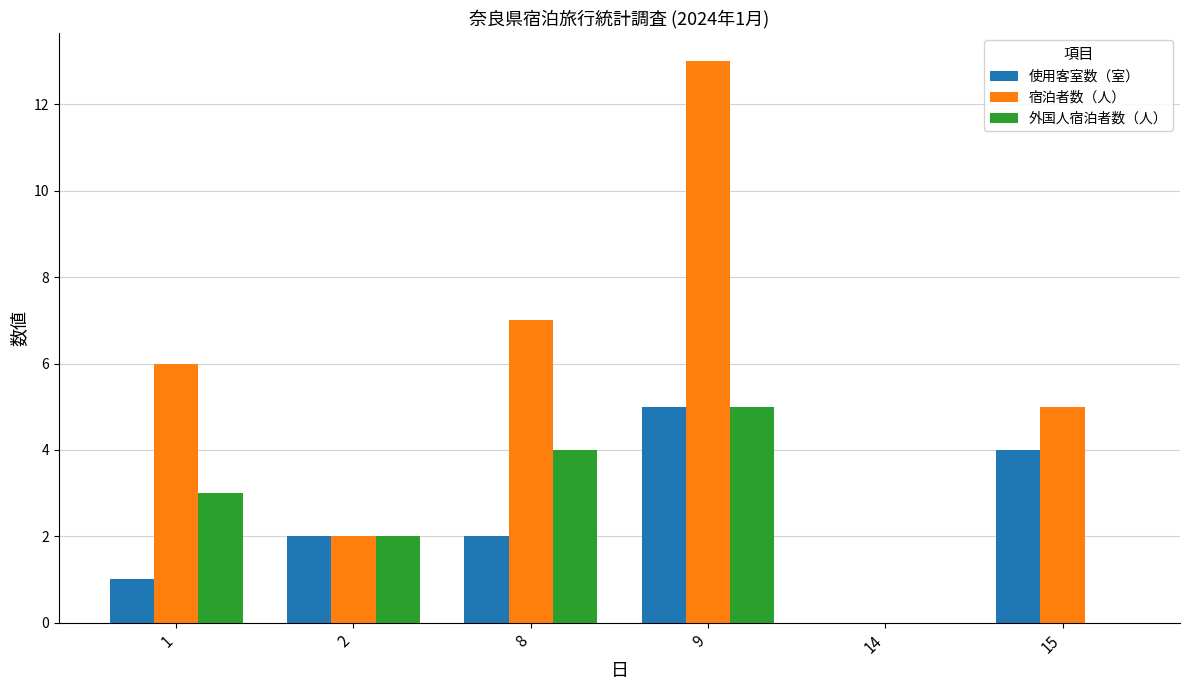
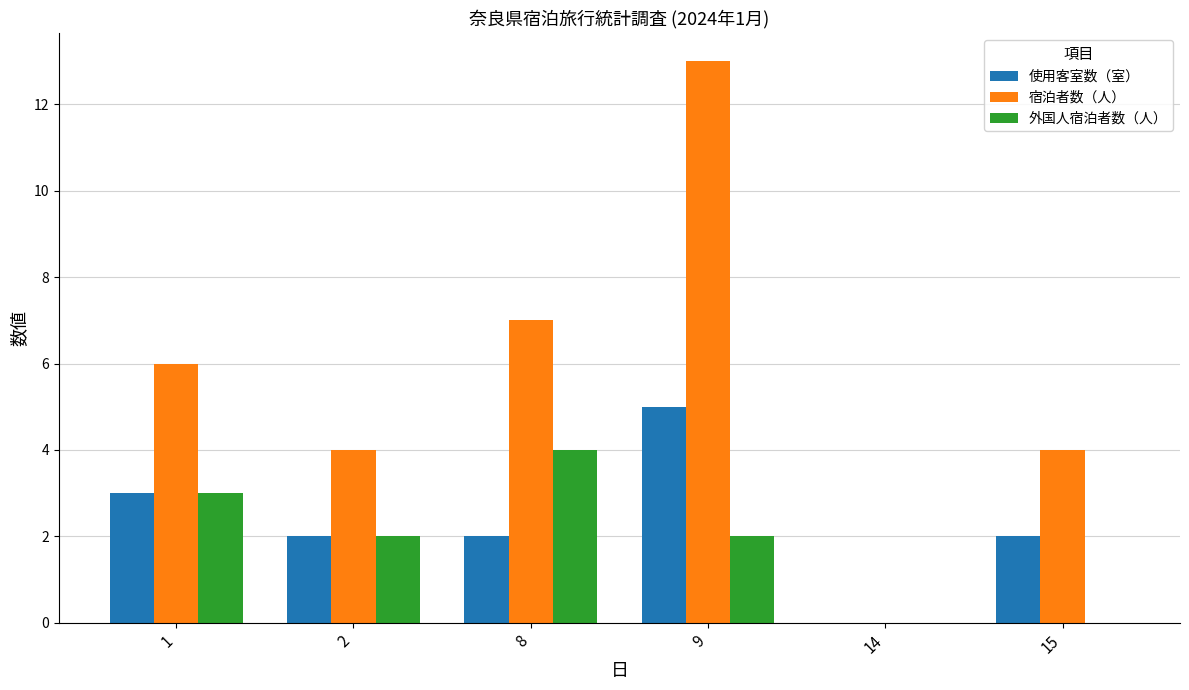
使用客室数（室）, 1: 1 -> 3
宿泊者数（人）, 2: 2 -> 4
外国人宿泊者数（人）, 9: 5 -> 2
使用客室数（室）, 15: 4 -> 2
宿泊者数（人）, 15: 5 -> 4
